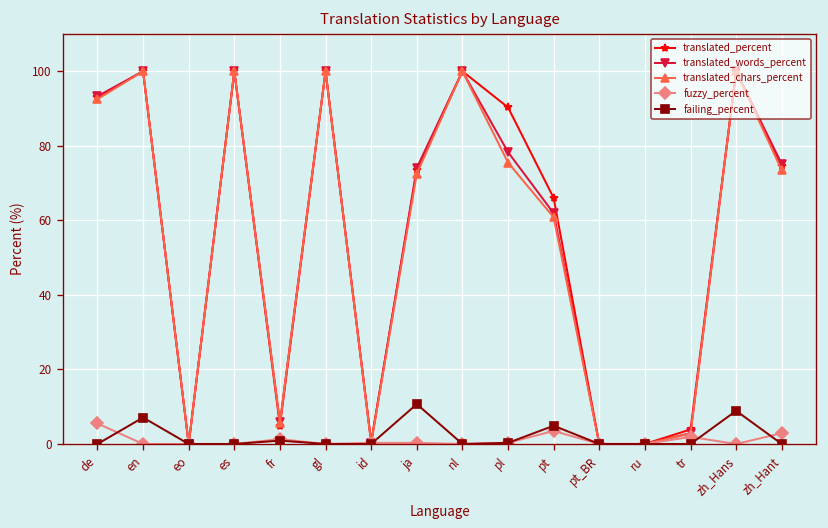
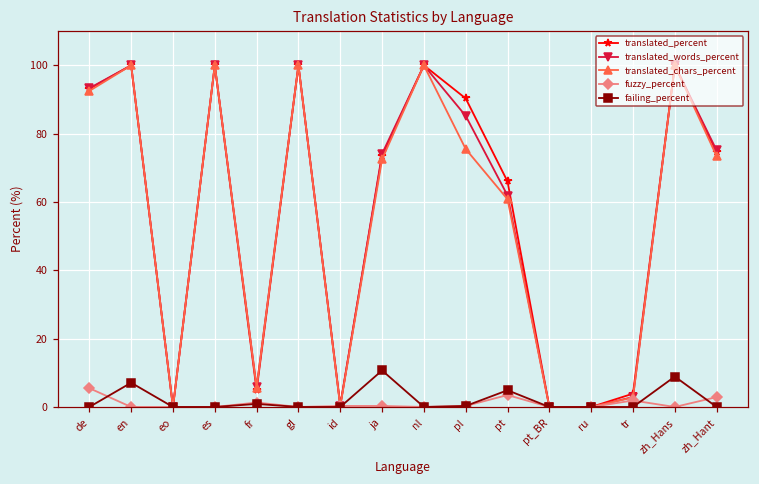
translated_words_percent, pl: 78 -> 85
